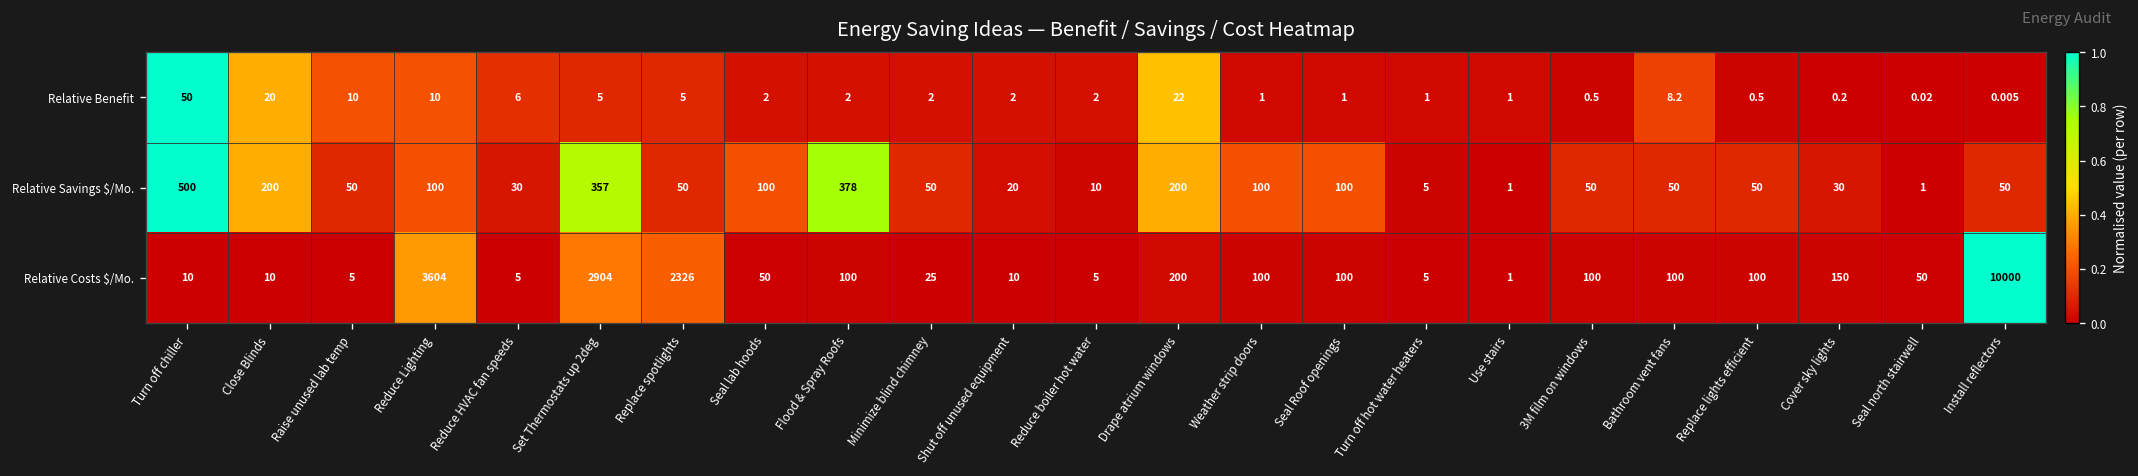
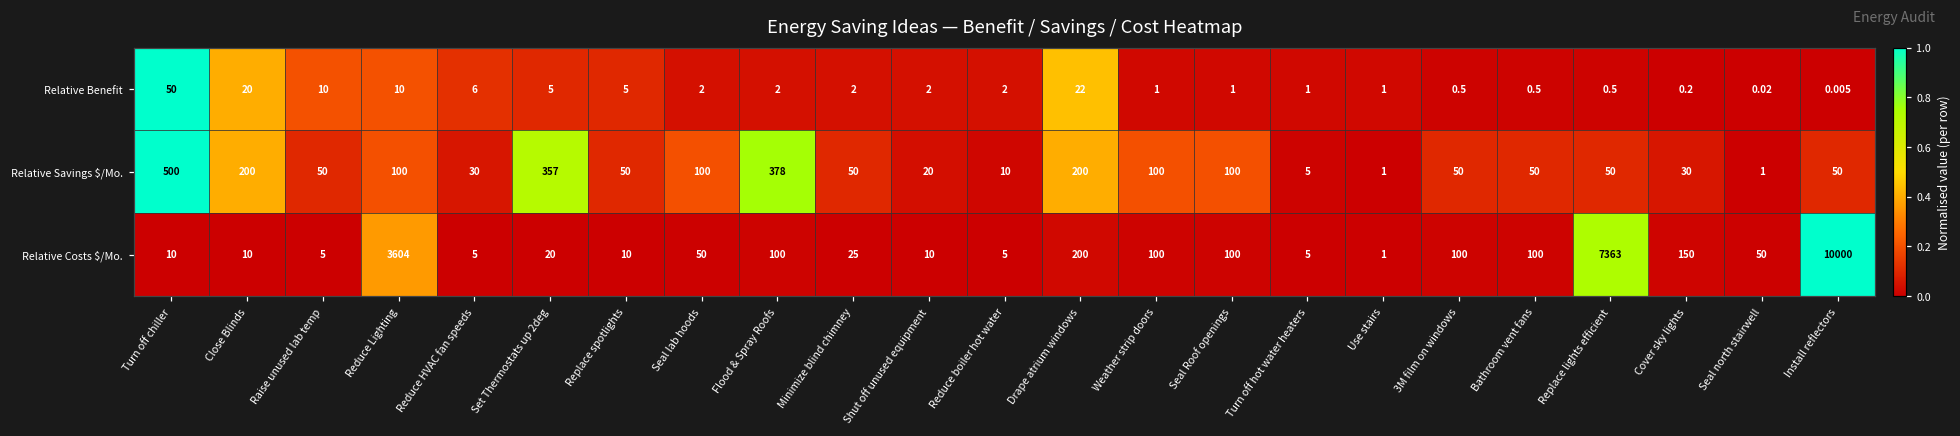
Relative Benefit, Bathroom vent fans: 8.2 -> 0.5
Relative Costs $/Mo., Set Thermostats up 2deg: 2904 -> 20
Relative Costs $/Mo., Replace spotlights: 2326 -> 10
Relative Costs $/Mo., Replace lights efficient: 100 -> 7363
